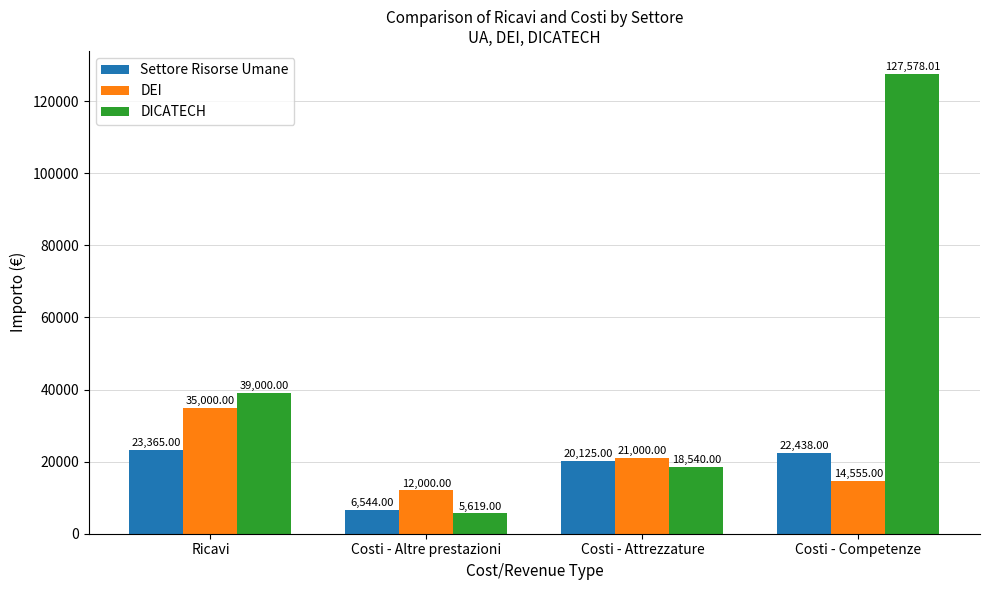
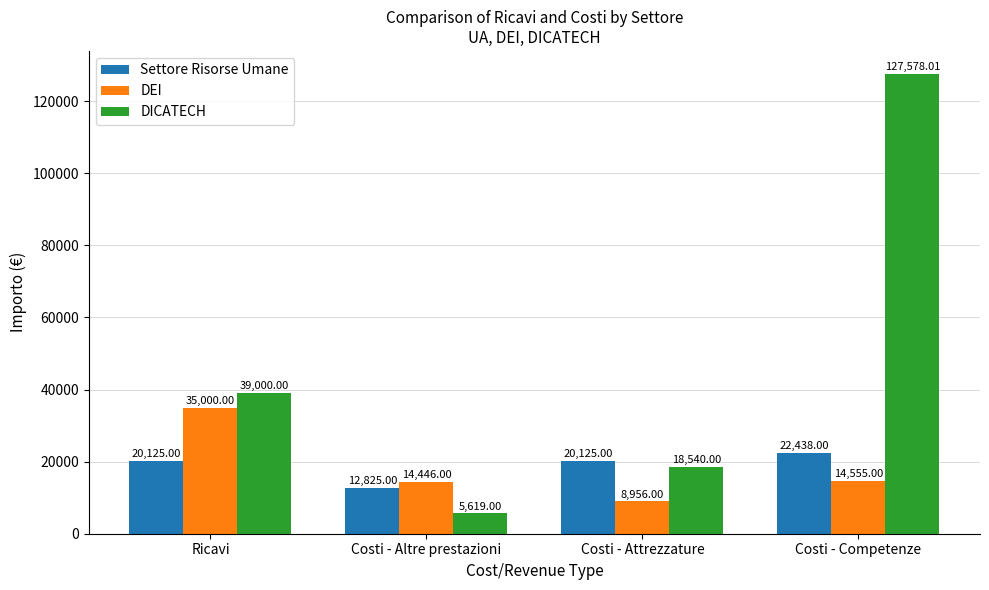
Settore Risorse Umane, Ricavi: 23,365.00 -> 20,125.00
Settore Risorse Umane, Costi - Altre prestazioni: 6,544.00 -> 12,825.00
DEI, Costi - Altre prestazioni: 12,000.00 -> 14,446.00
DEI, Costi - Attrezzature: 21,000.00 -> 8,956.00
